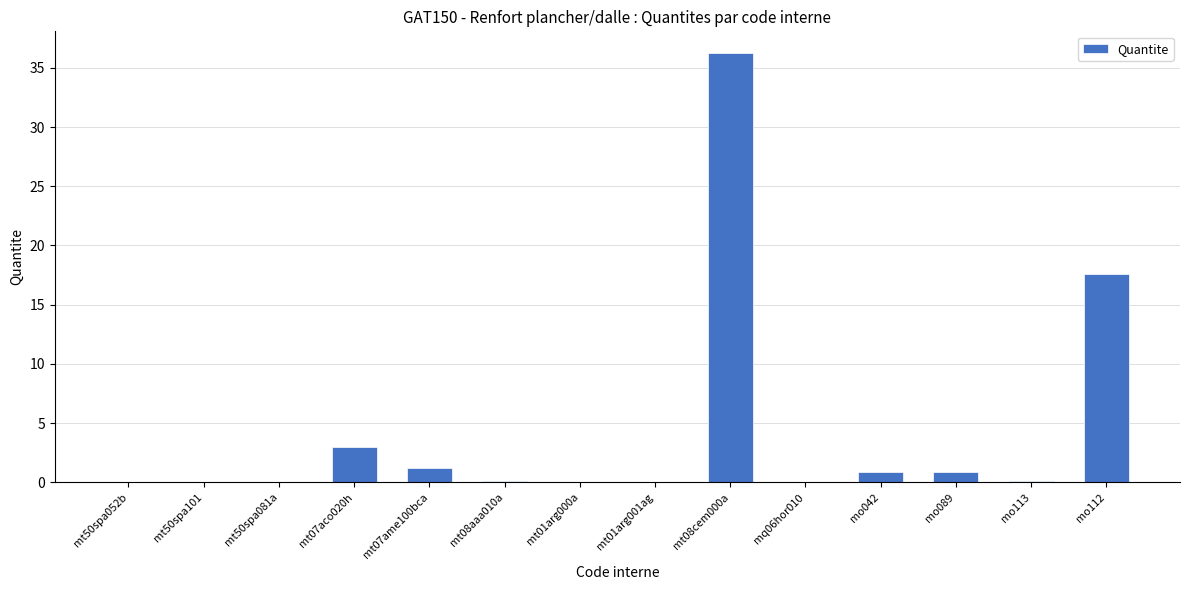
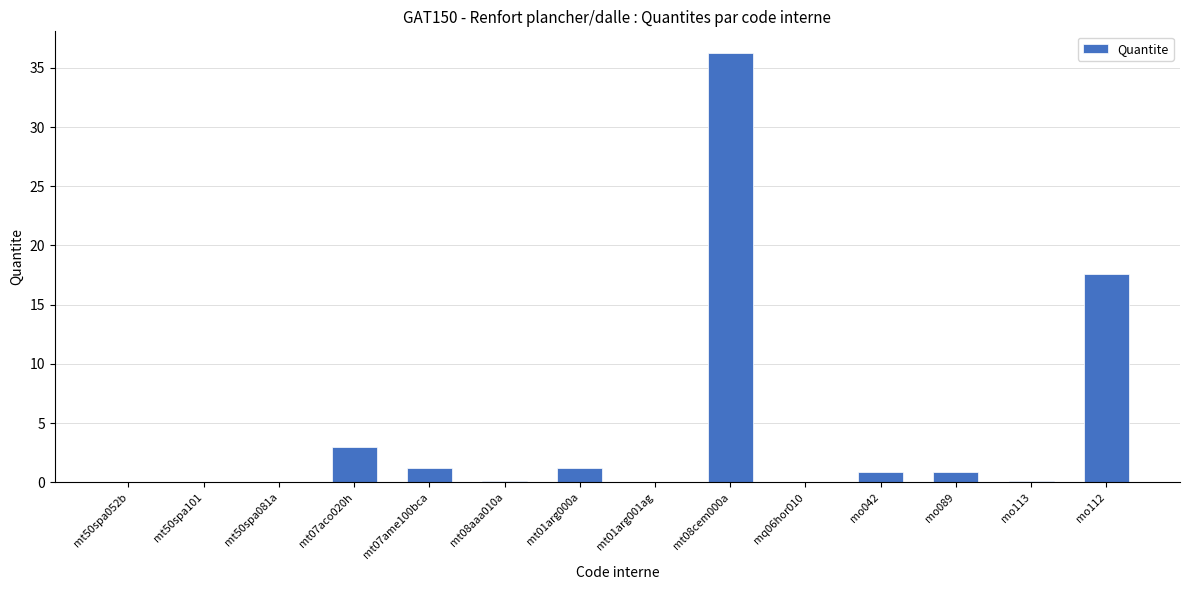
mt01arg000a: 0.0 -> 1.2
